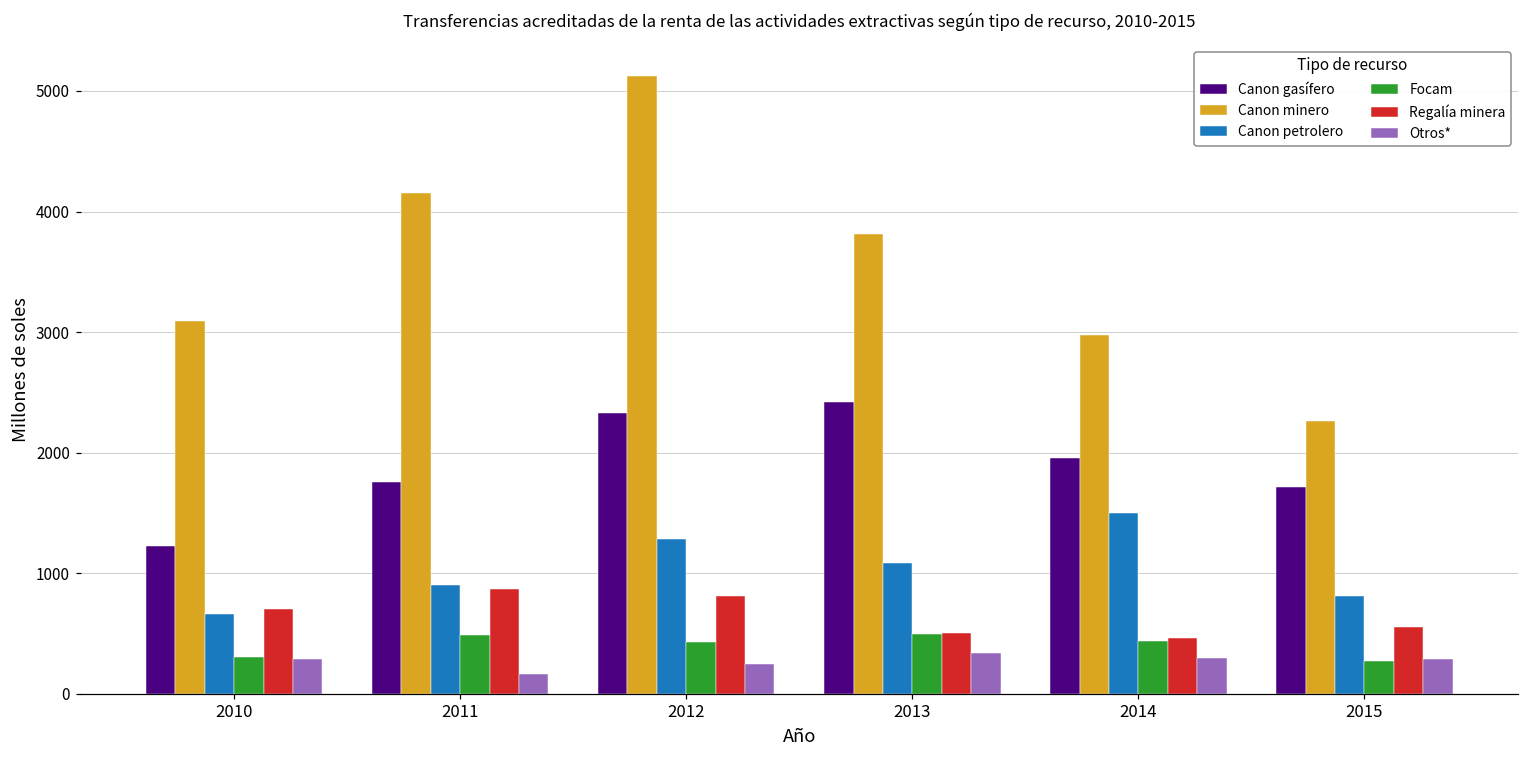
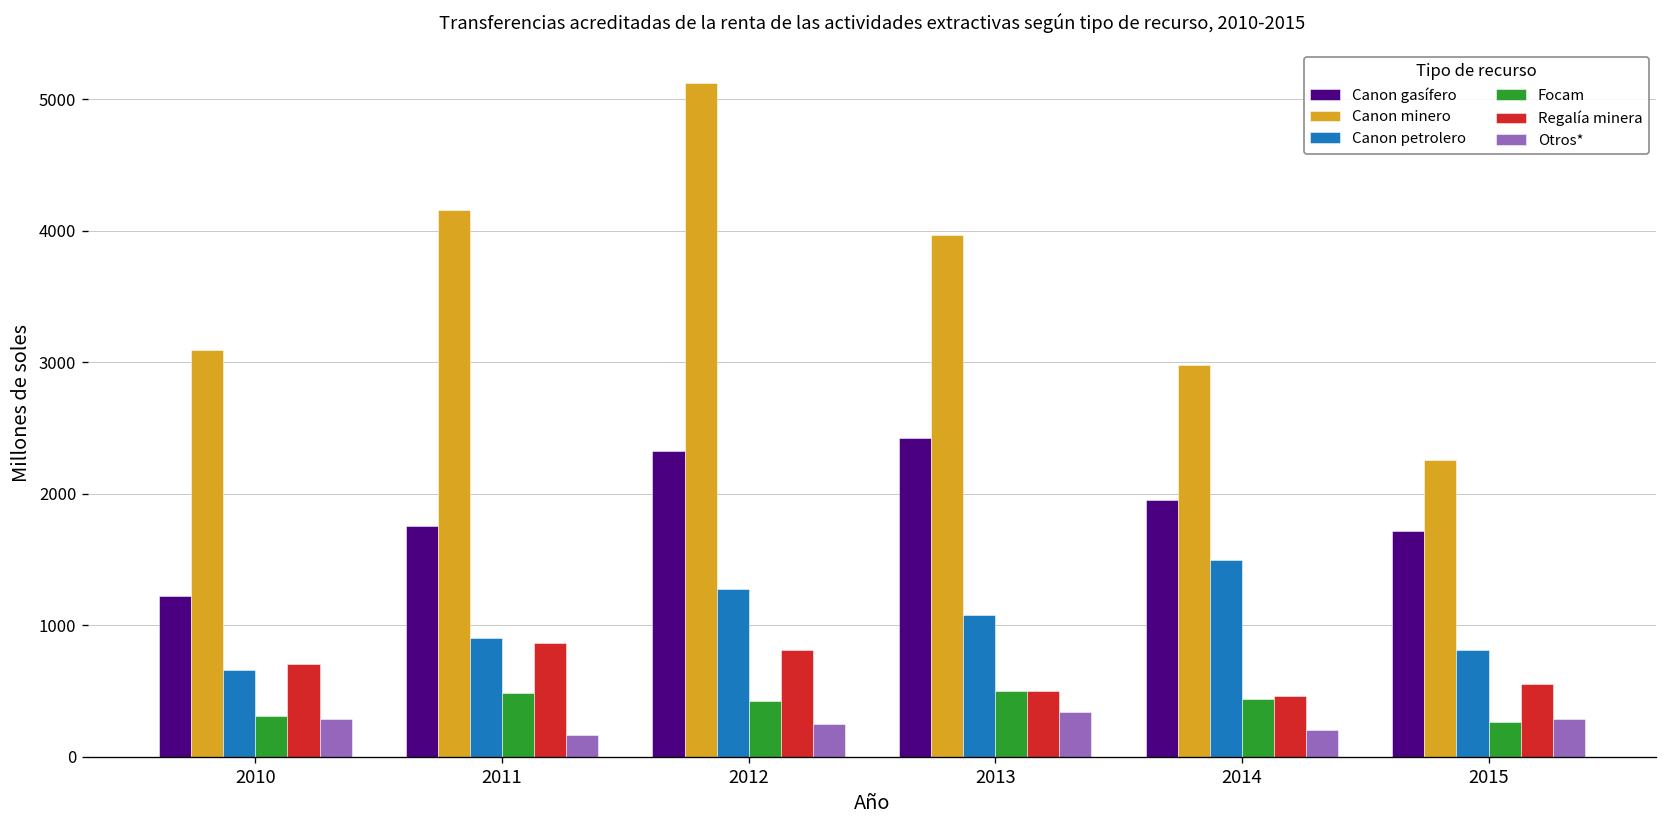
Canon minero, 2013: 3820 -> 3970
Otros*, 2014: 300 -> 210
